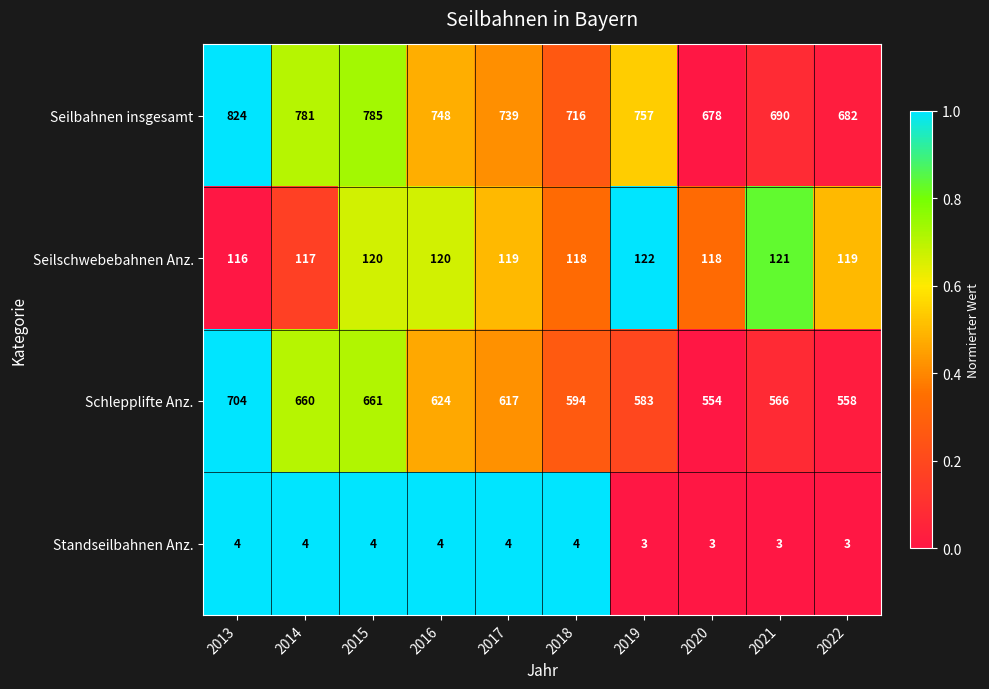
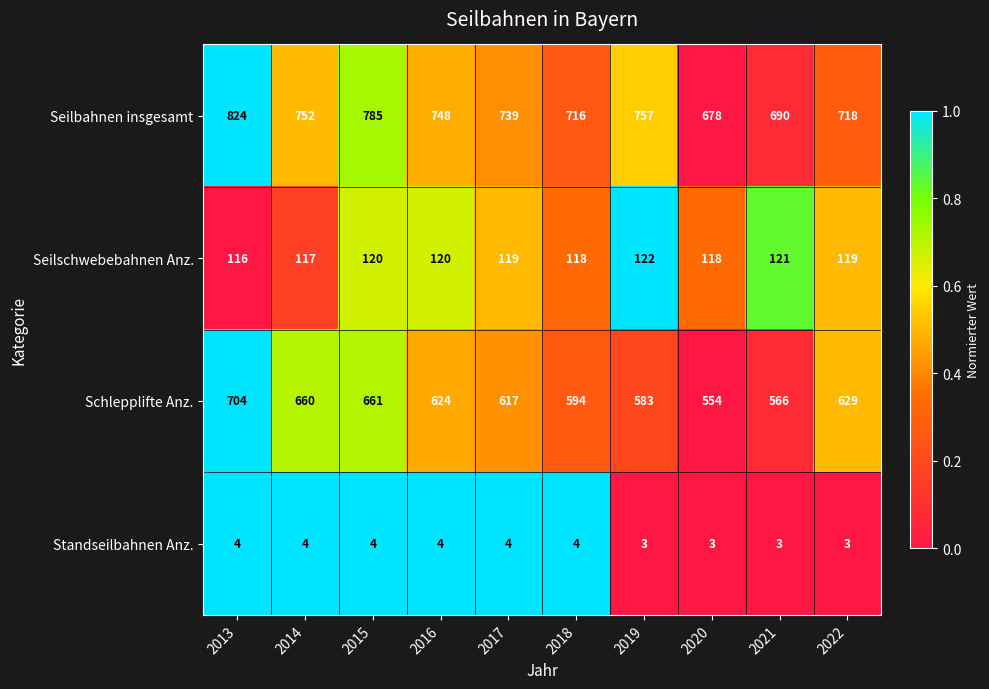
Seilbahnen insgesamt, 2014: 781 -> 752
Seilbahnen insgesamt, 2022: 682 -> 718
Schlepplifte Anz., 2022: 558 -> 629
